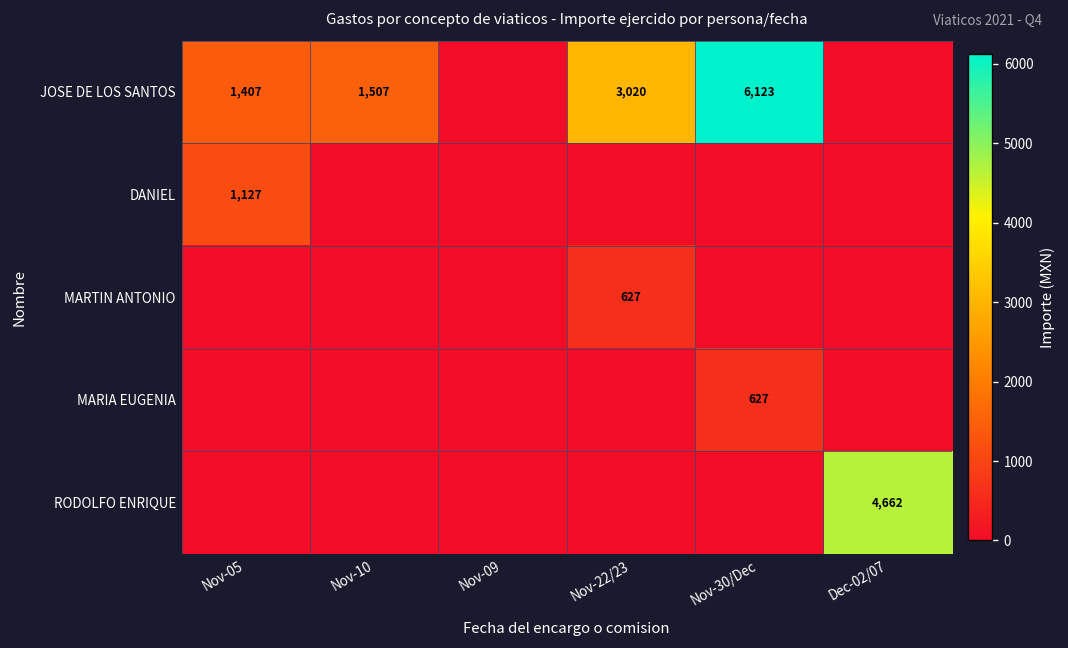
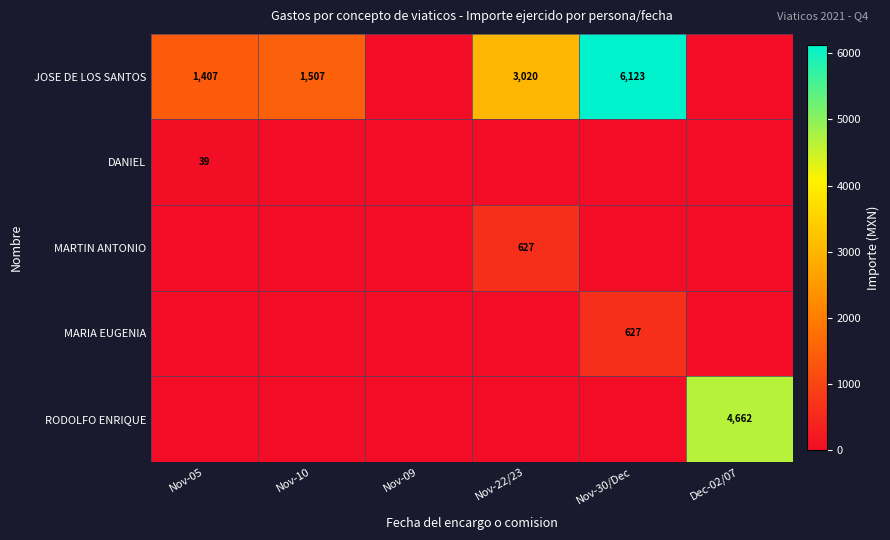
DANIEL, Nov-05: 1,127 -> 39
